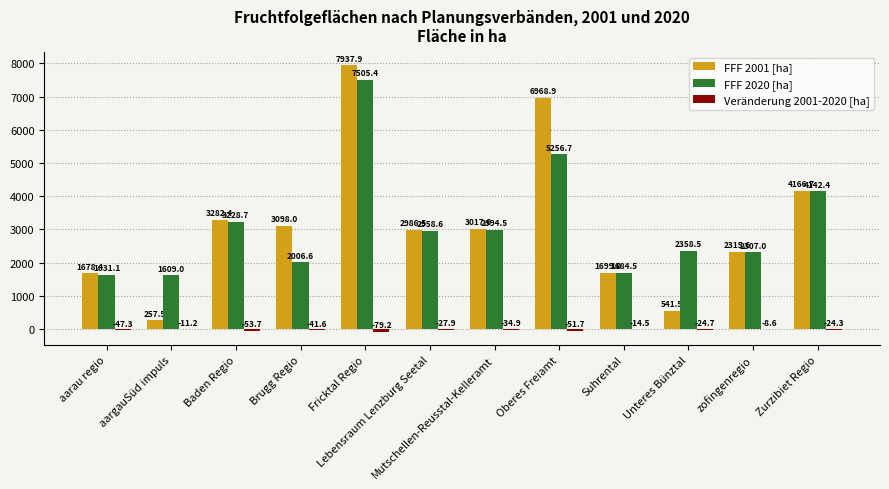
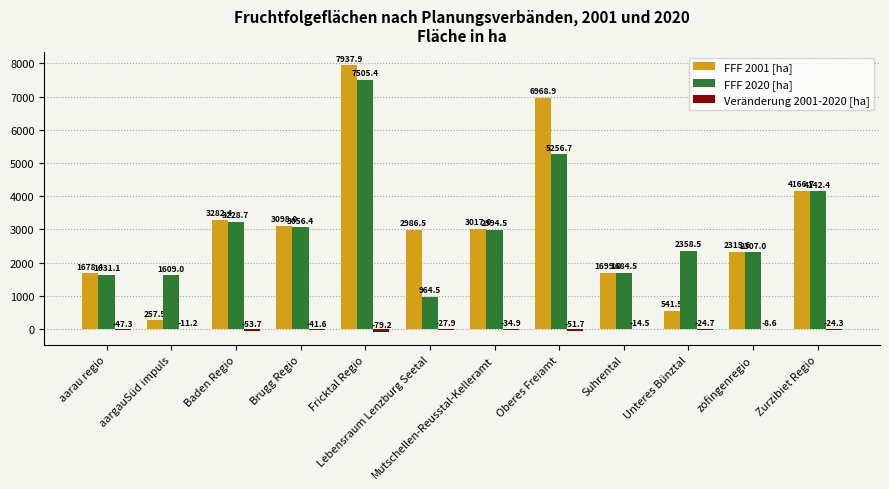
FFF 2020 [ha], Brugg Regio: 2006.6 -> 3056.4
FFF 2020 [ha], Lebensraum Lenzburg Seetal: 2958.6 -> 964.5
